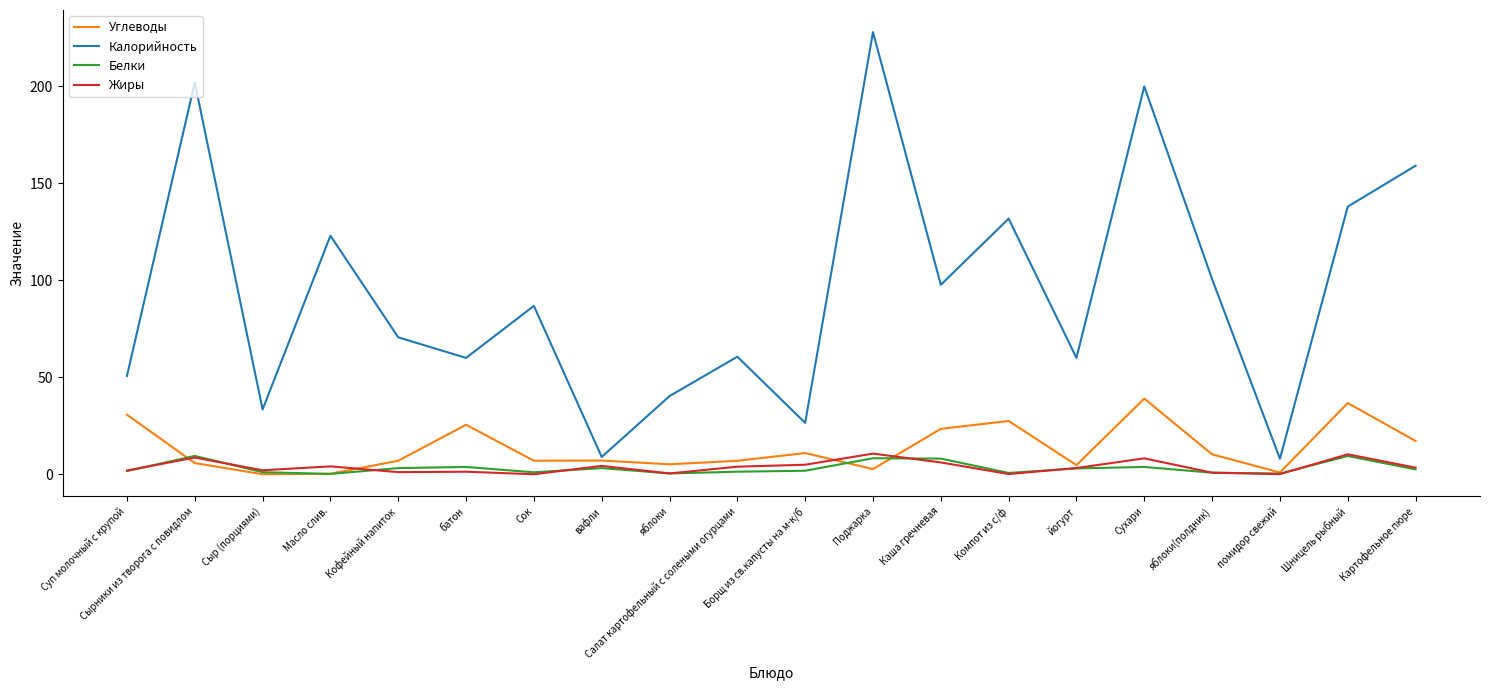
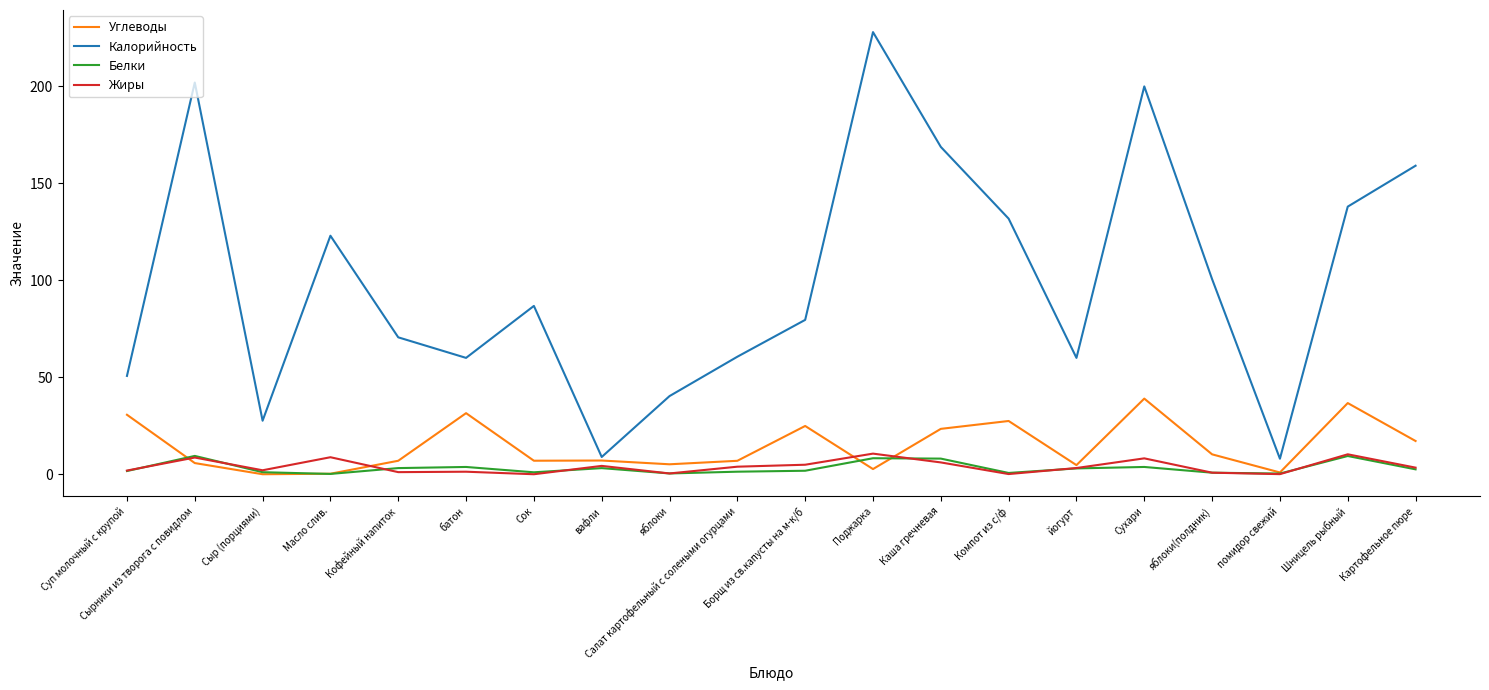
Калорийность, Сыр (порциями): 33 -> 28
Жиры, Масло слив.: 4 -> 9
Углеводы, батон: 26 -> 32
Углеводы, Борщ из св.капусты на м-к/б: 11 -> 25
Калорийность, Борщ из св.капусты на м-к/б: 27 -> 80
Калорийность, Каша гречневая: 98 -> 169
